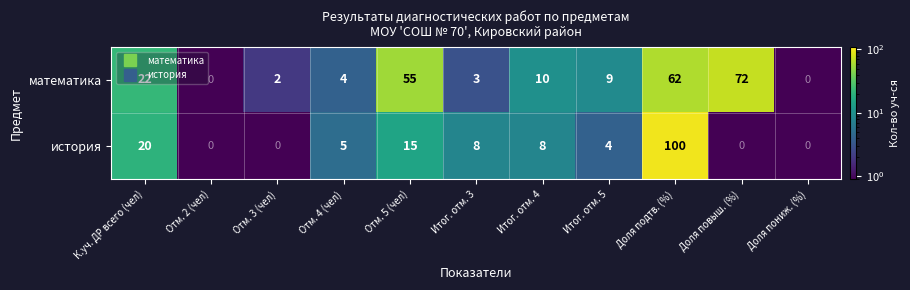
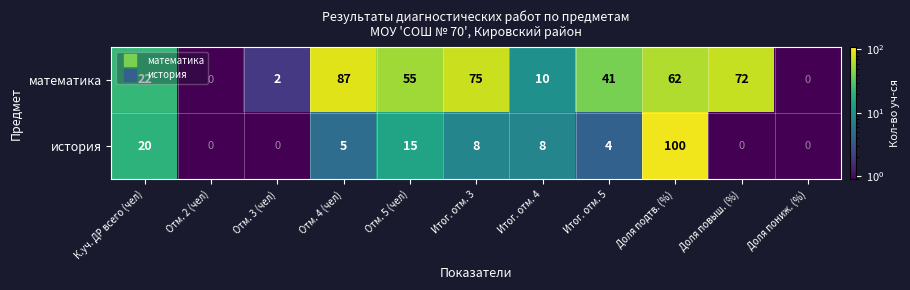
математика, Отм. 4 (чел): 4 -> 87
математика, Итог. отм. 3: 3 -> 75
математика, Итог. отм. 5: 9 -> 41
